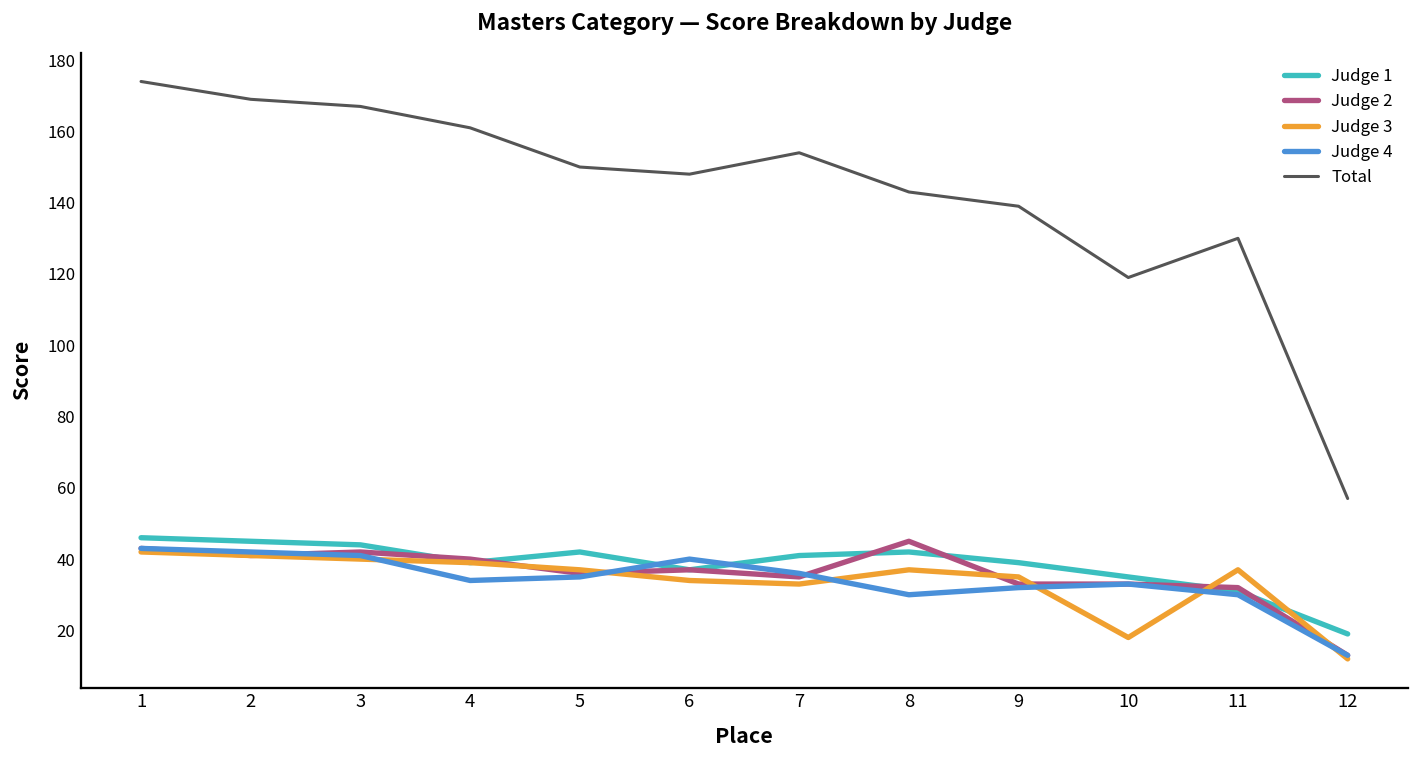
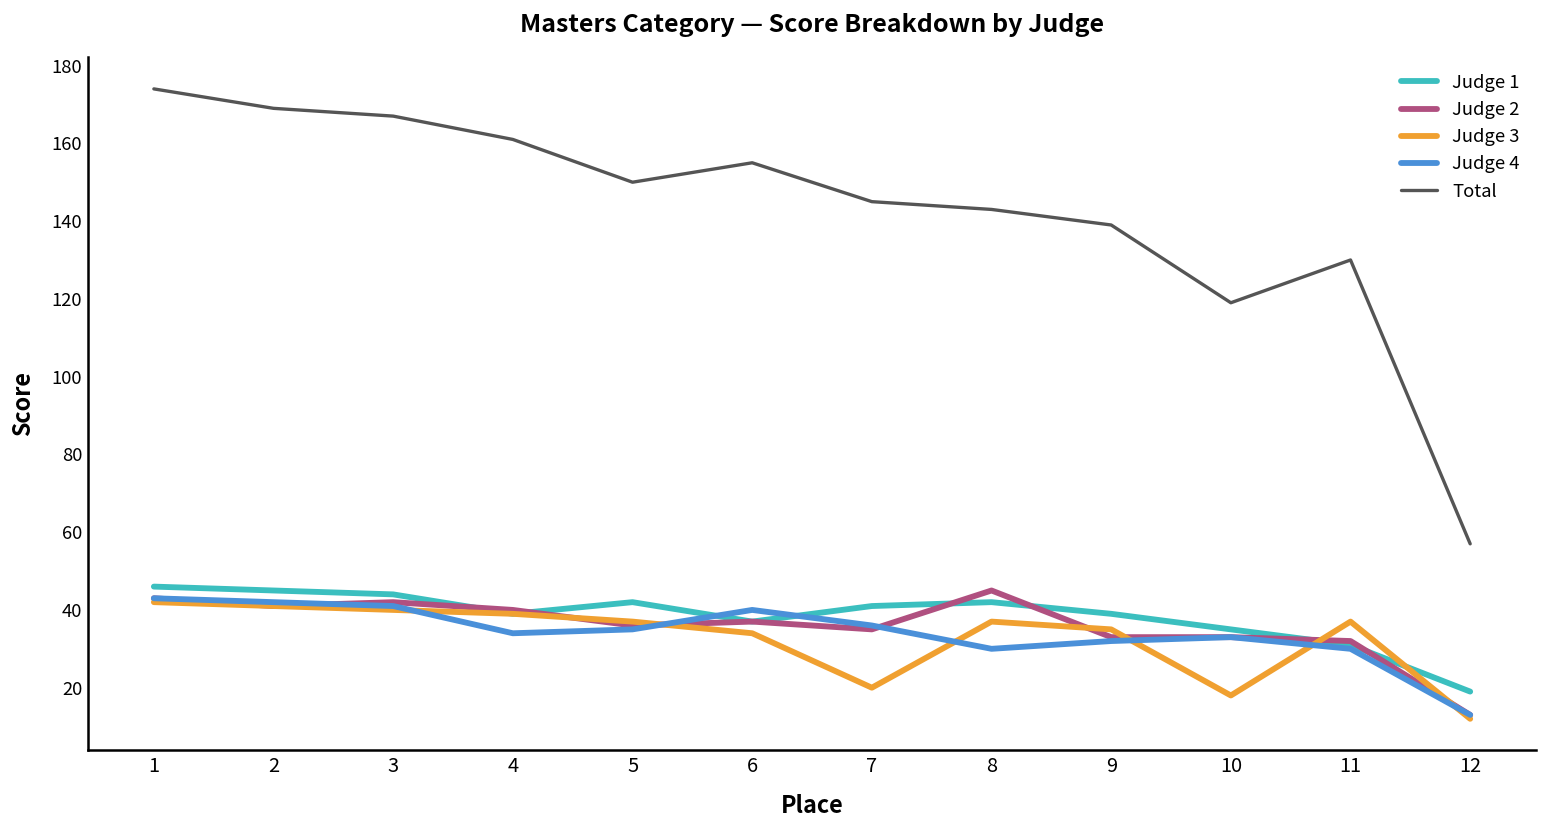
Total, 6: 148 -> 155
Judge 3, 7: 33 -> 20
Total, 7: 154 -> 145
